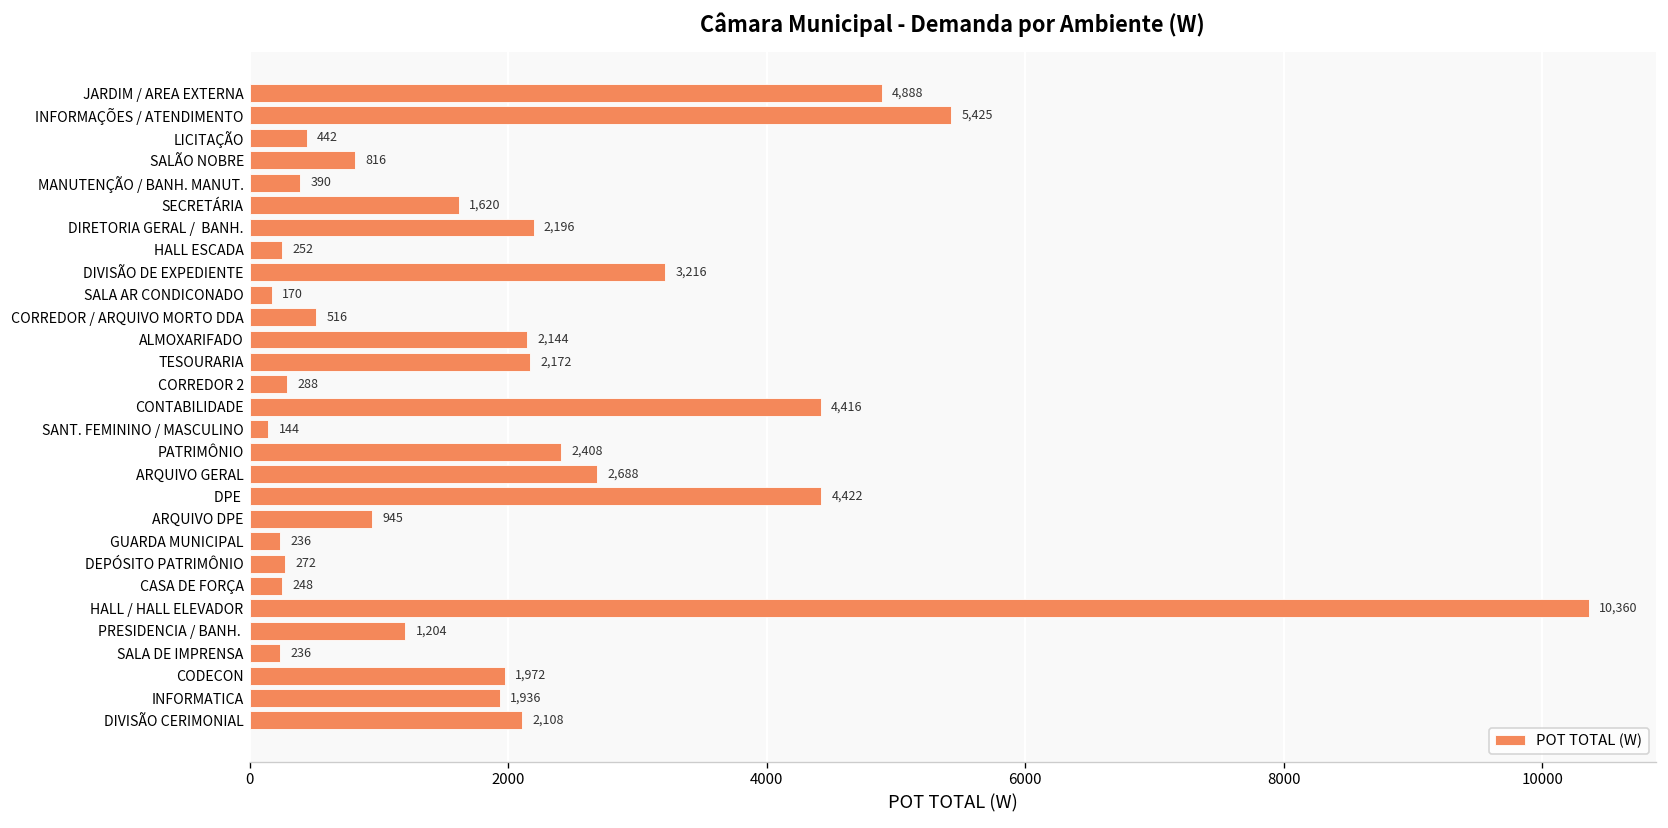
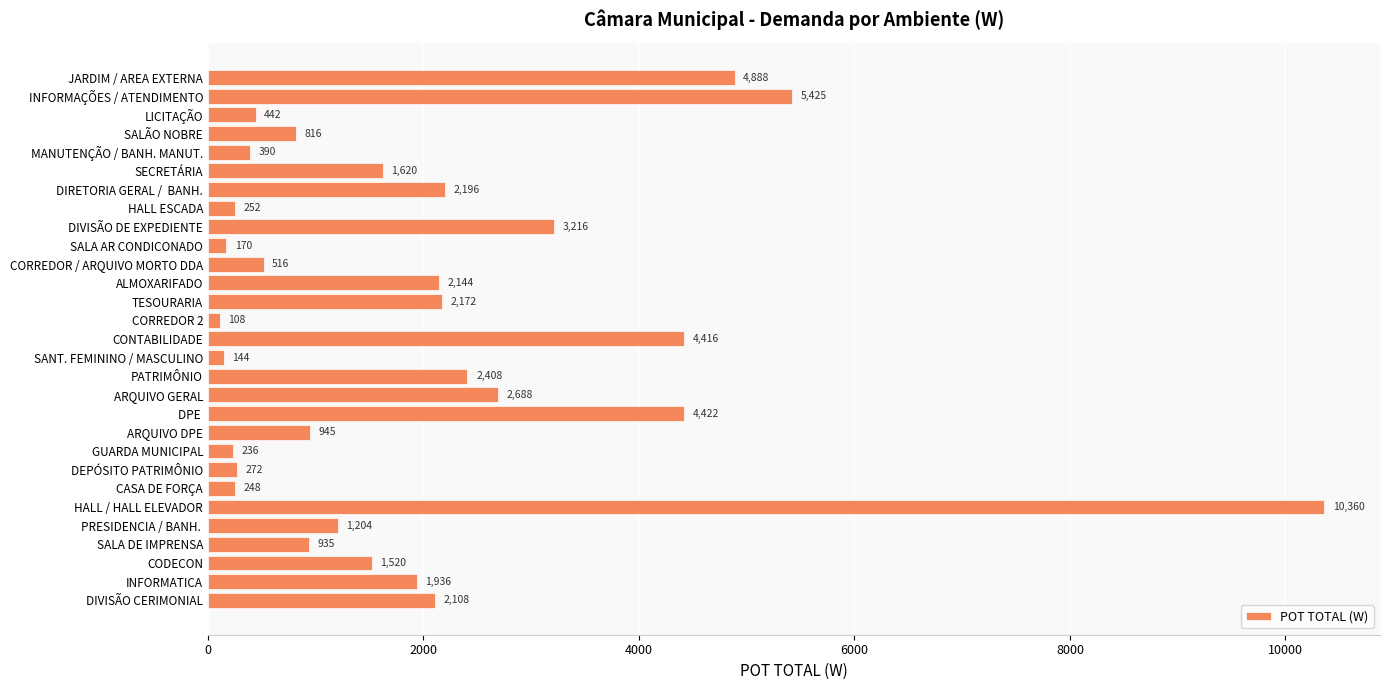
CORREDOR 2: 288 -> 108
SALA DE IMPRENSA: 236 -> 935
CODECON: 1,972 -> 1,520
